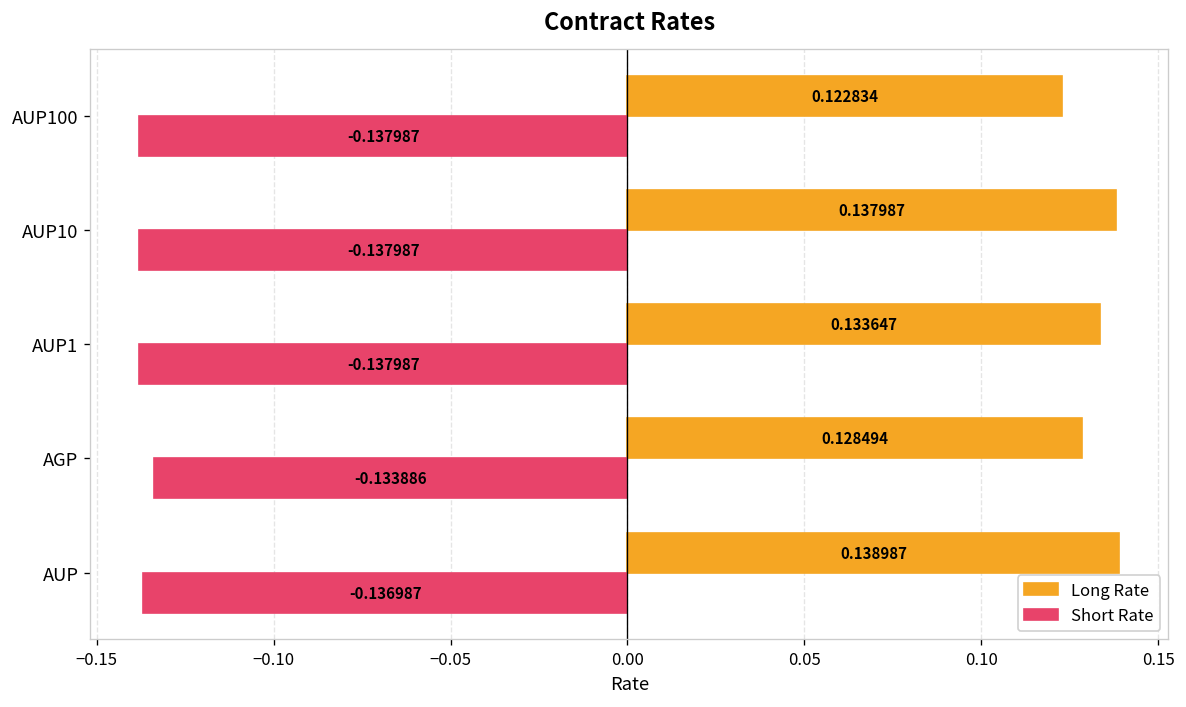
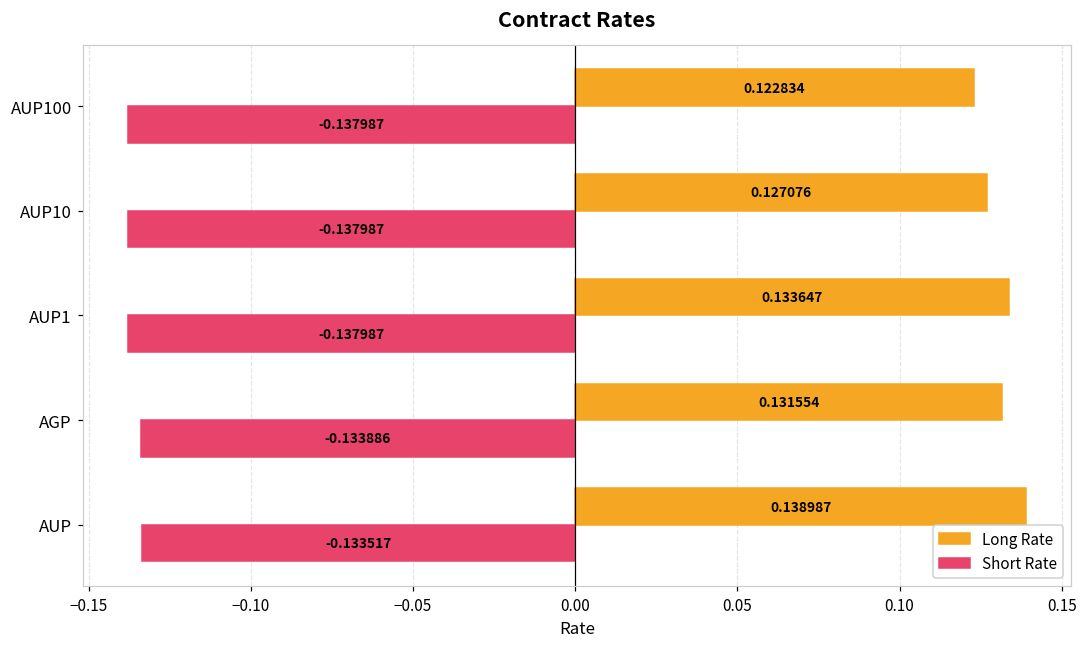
Long Rate, AUP10: 0.137987 -> 0.127076
Long Rate, AGP: 0.128494 -> 0.131554
Short Rate, AUP: -0.136987 -> -0.133517
